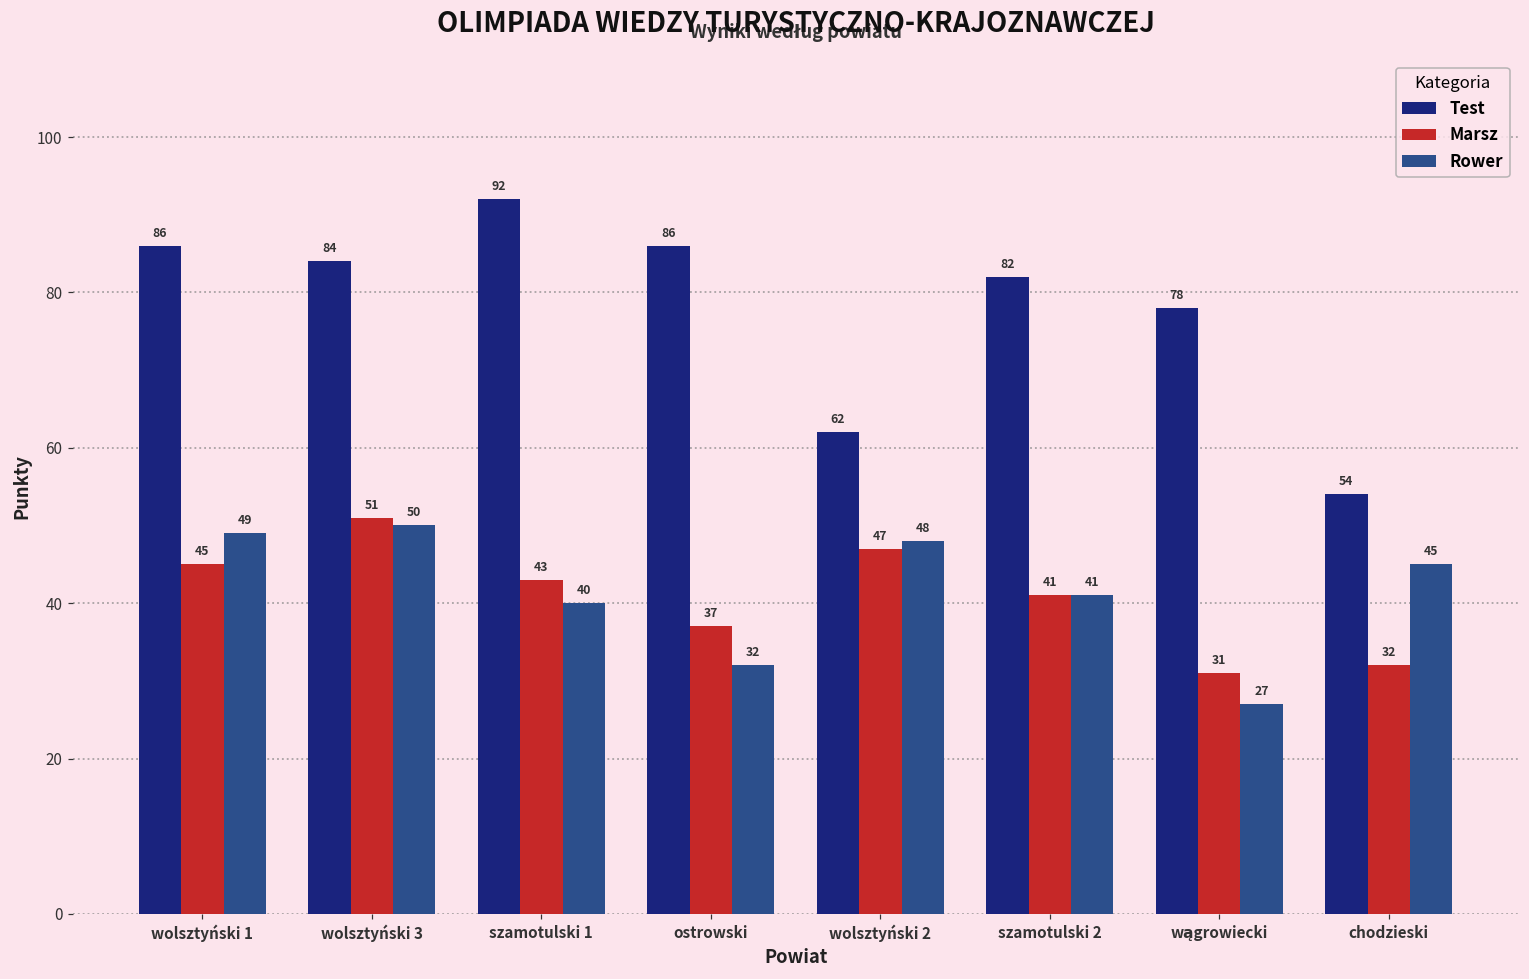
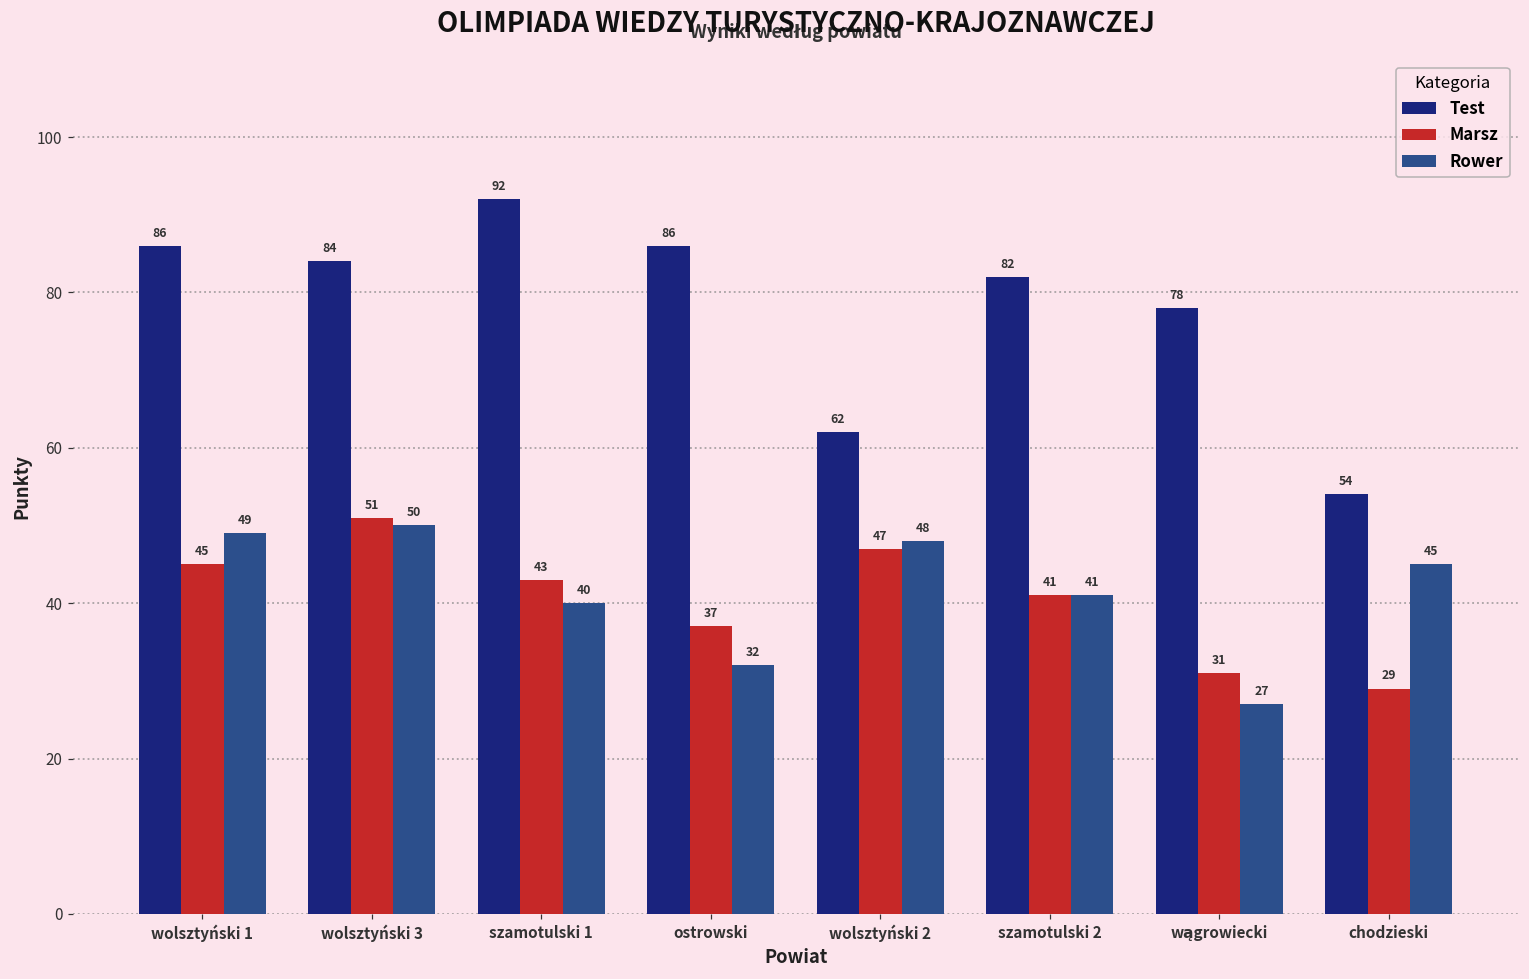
Marsz, chodzieski: 32 -> 29
